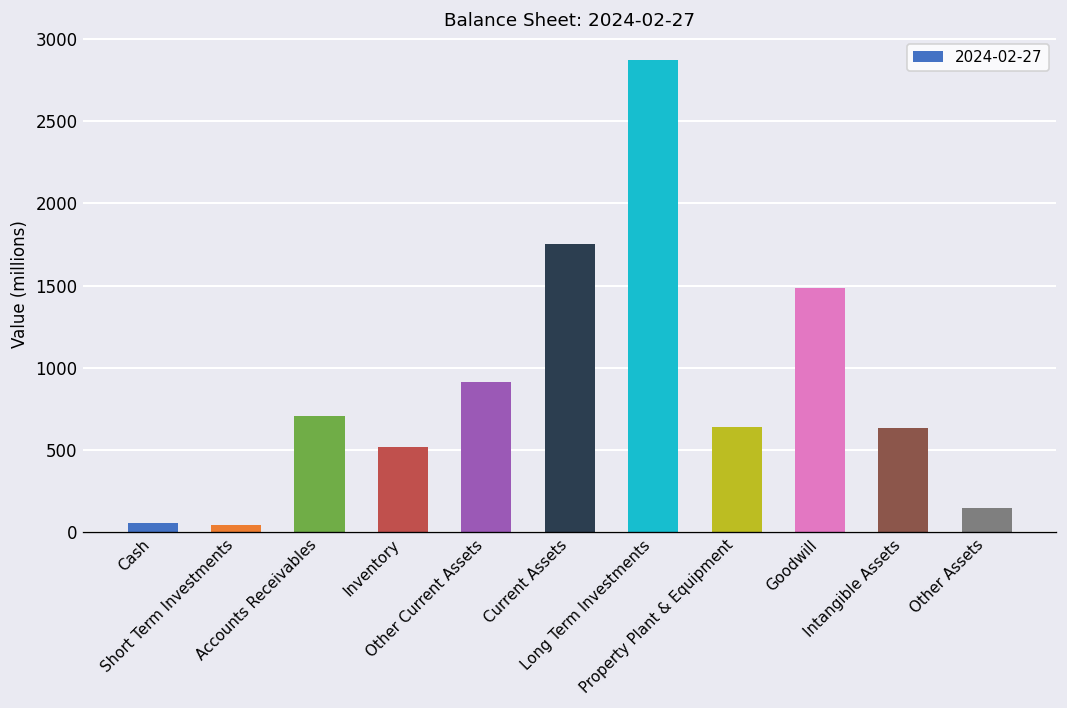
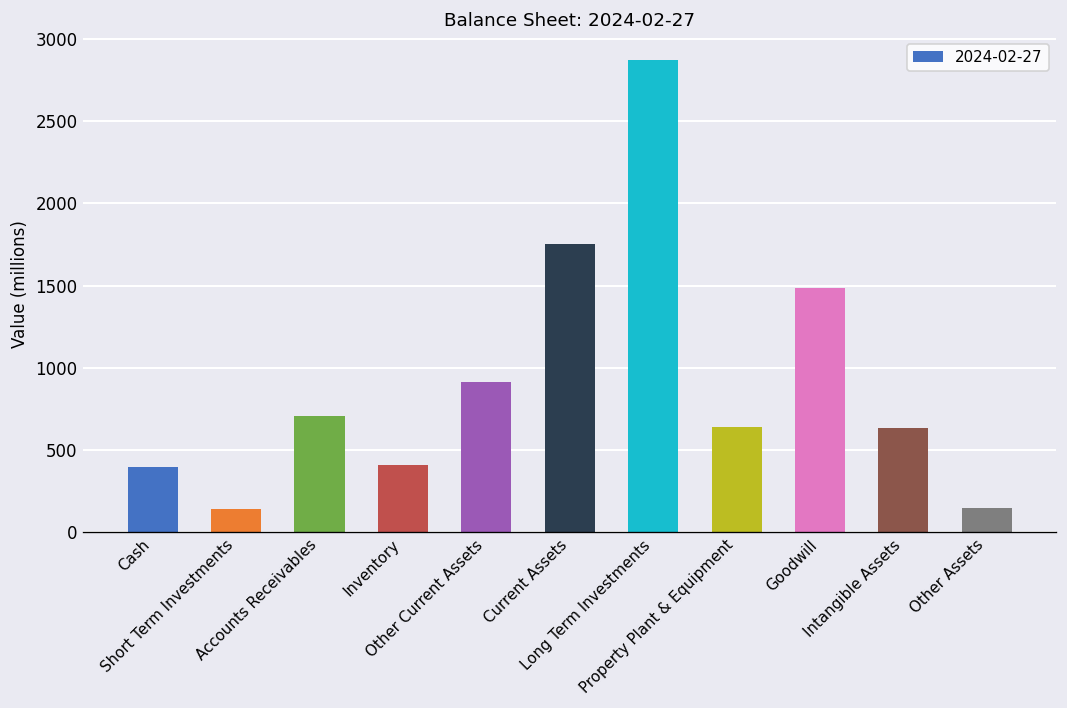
Cash: 50 -> 400
Short Term Investments: 40 -> 140
Inventory: 520 -> 410
